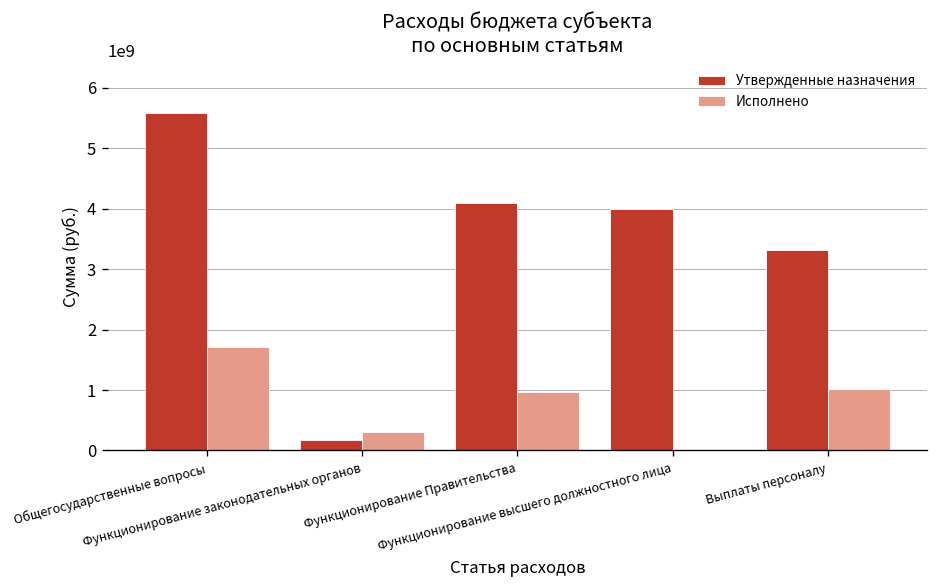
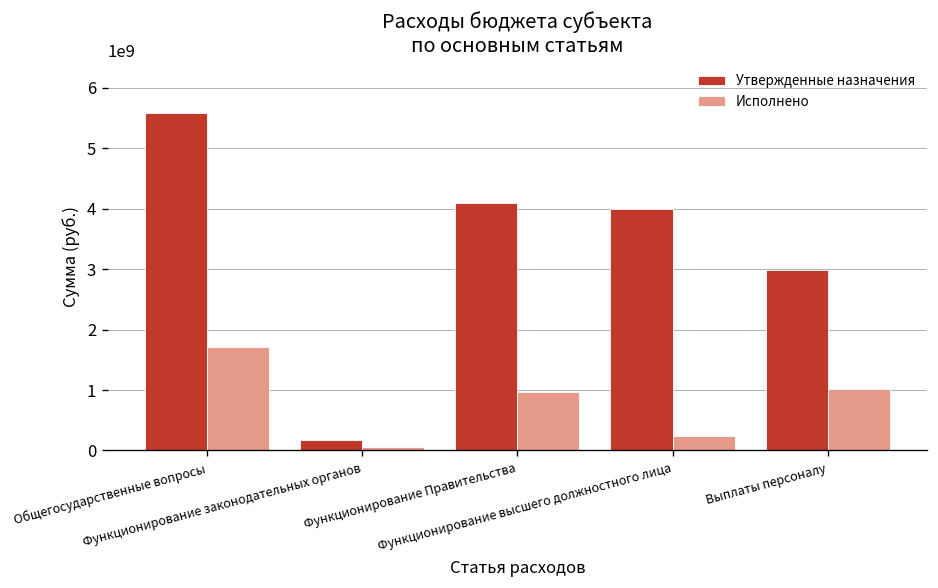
Исполнено, Функционирование законодательных органов: 300000000 -> 0
Исполнено, Функционирование высшего должностного лица: 0 -> 200000000
Утвержденные назначения, Выплаты персоналу: 3300000000 -> 3000000000
